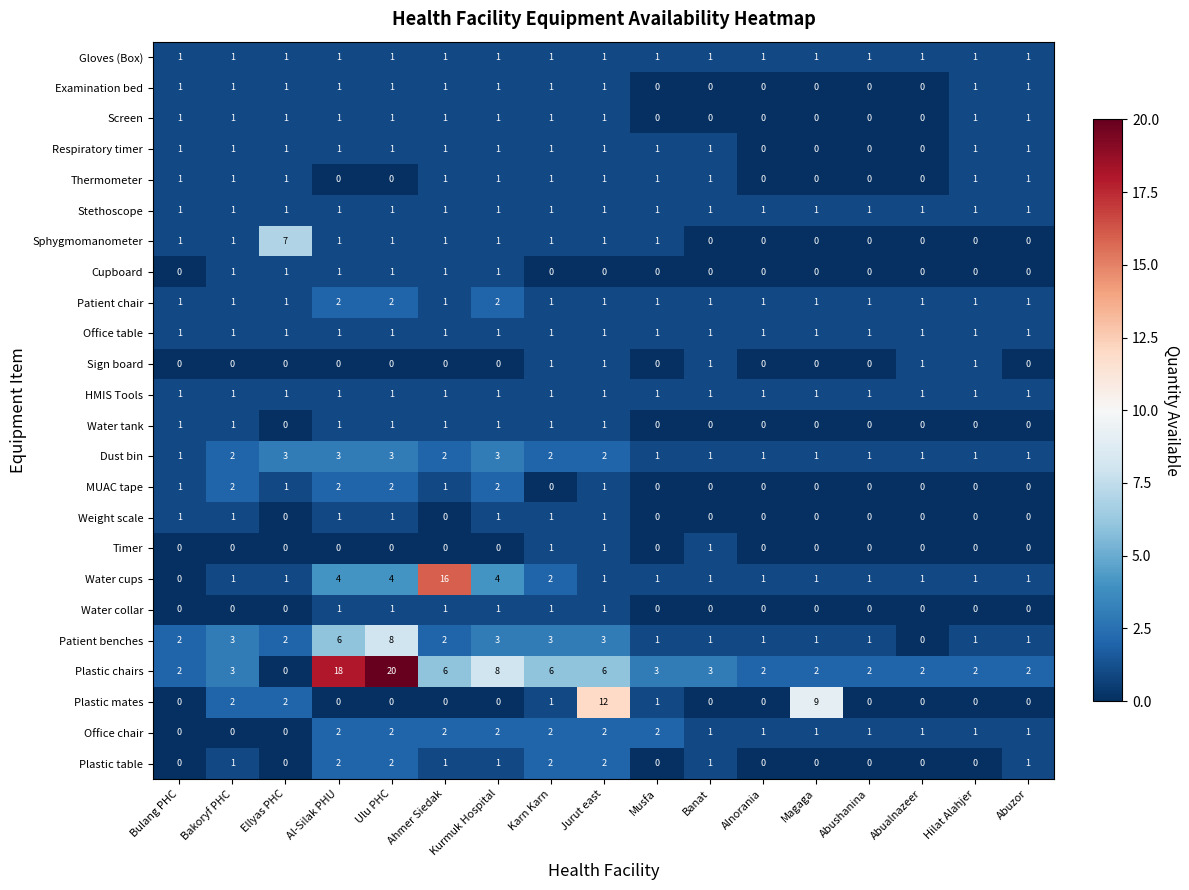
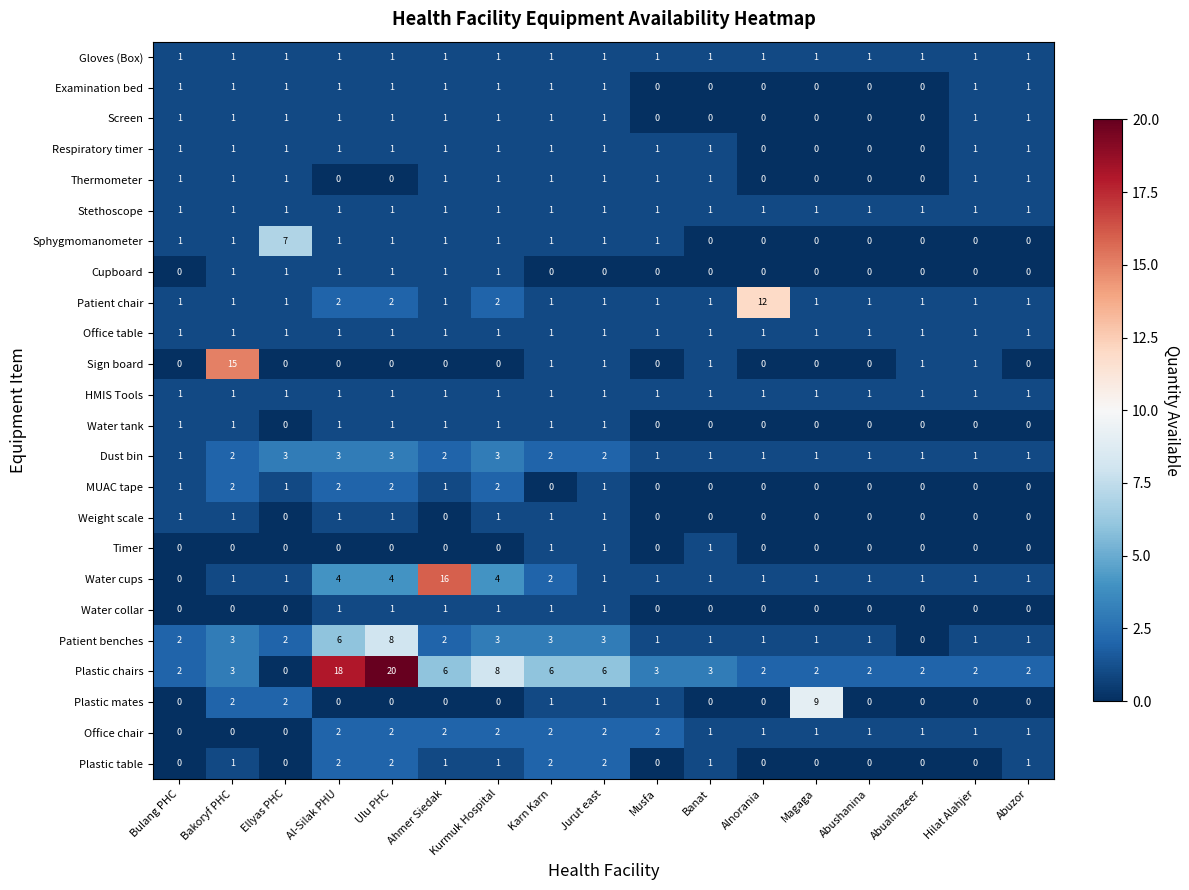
Patient chair, Alnorania: 1 -> 12
Sign board, Bakoryf PHC: 0 -> 15
Plastic mates, Jurut east: 12 -> 1
